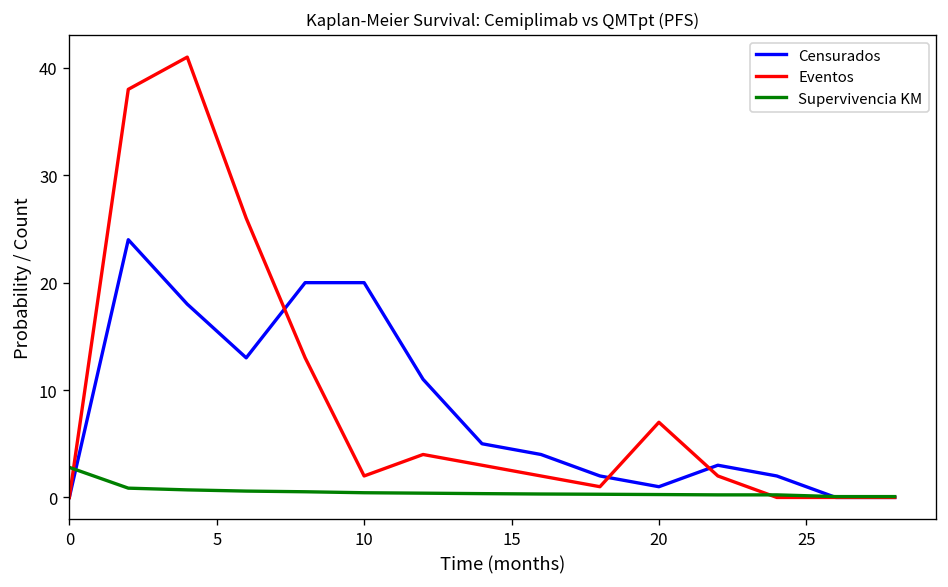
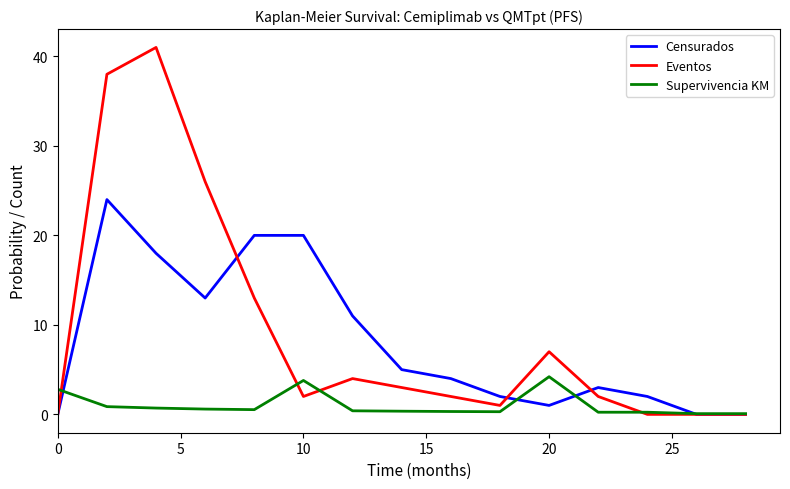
Supervivencia KM, 10: 0 -> 4
Supervivencia KM, 20: 0 -> 4
